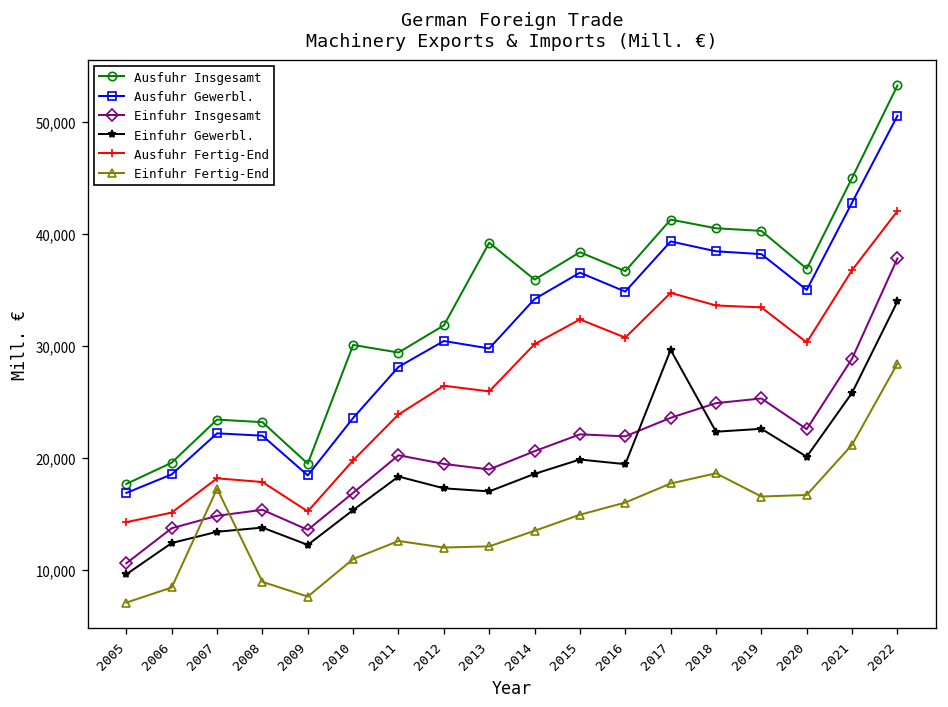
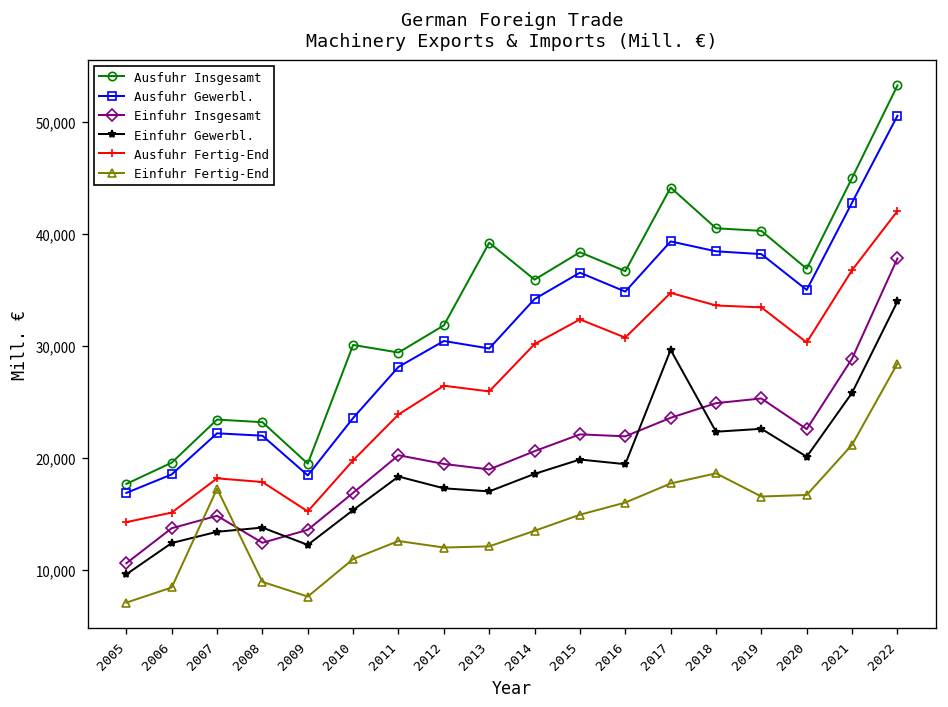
Einfuhr Insgesamt, 2008: 15,000 -> 12,000
Ausfuhr Insgesamt, 2017: 41,000 -> 44,000
